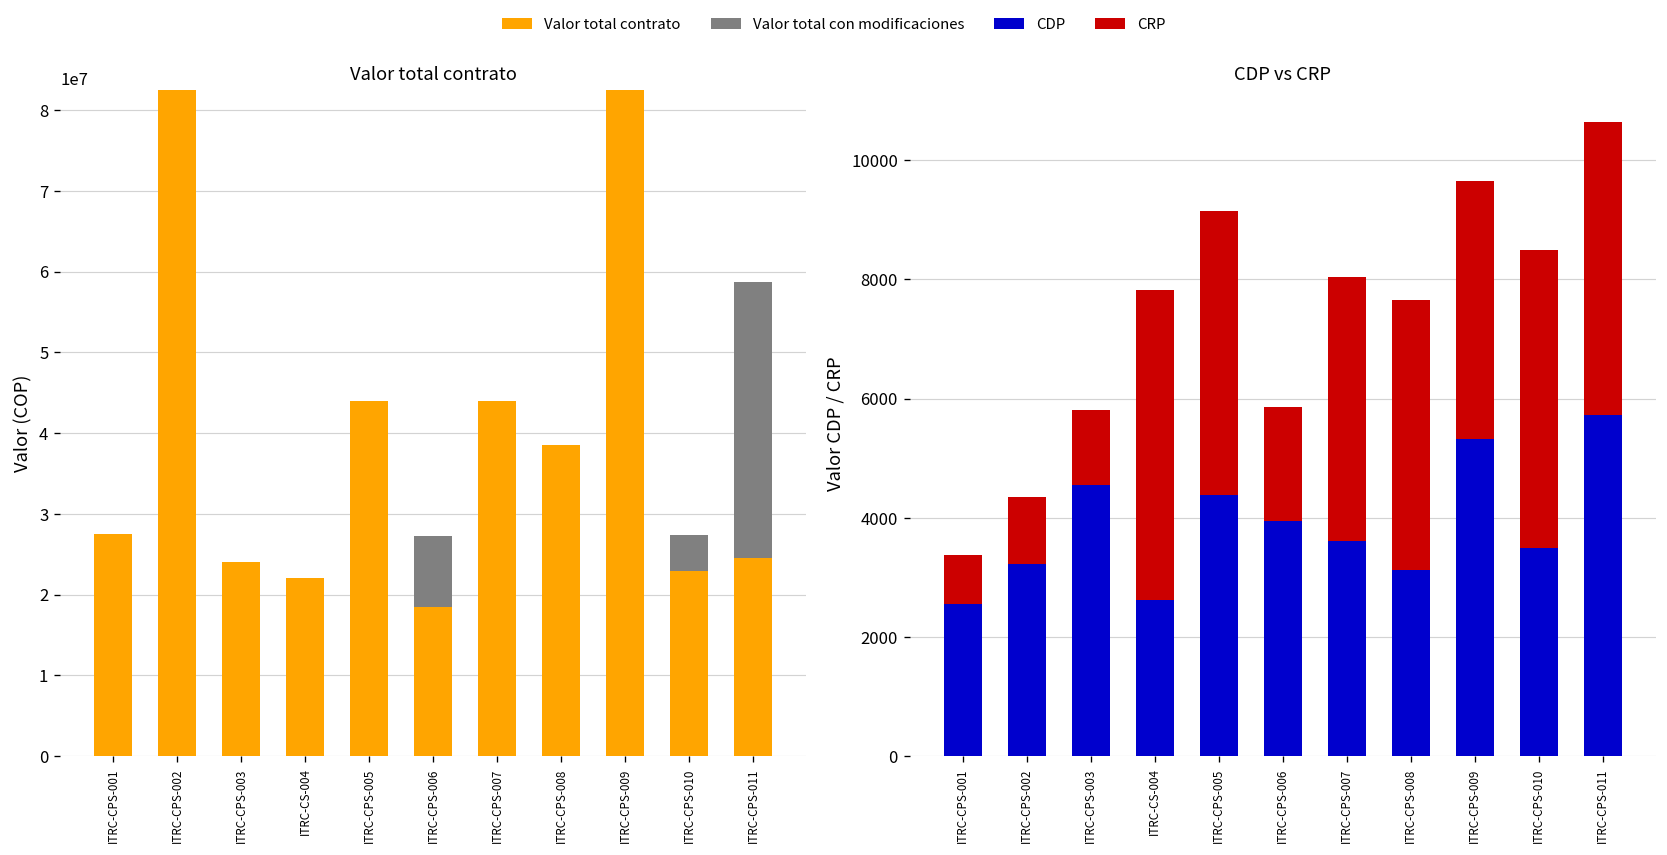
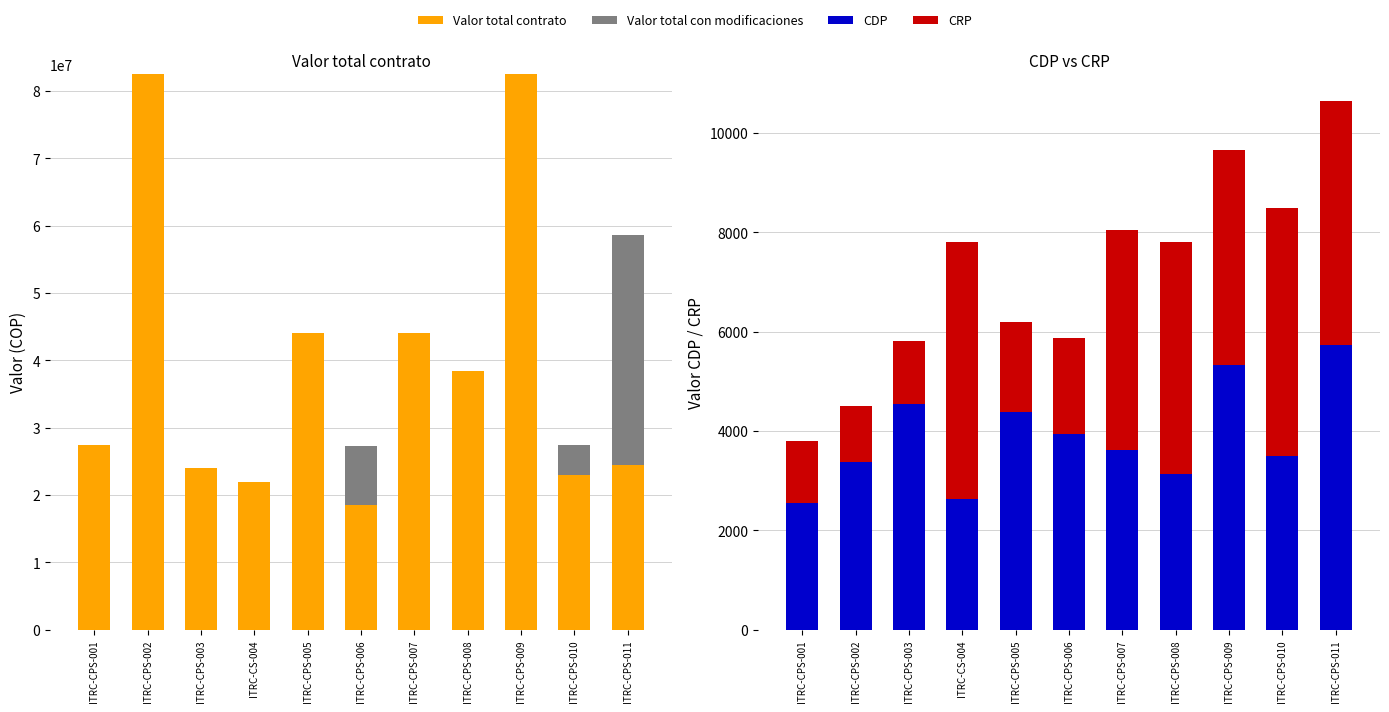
CDP vs CRP, CRP, ITRC-CPS-001: 800 -> 1200
CDP vs CRP, CDP, ITRC-CPS-002: 3200 -> 3400
CDP vs CRP, CRP, ITRC-CPS-005: 4800 -> 1800
CDP vs CRP, CRP, ITRC-CPS-008: 4500 -> 4700
